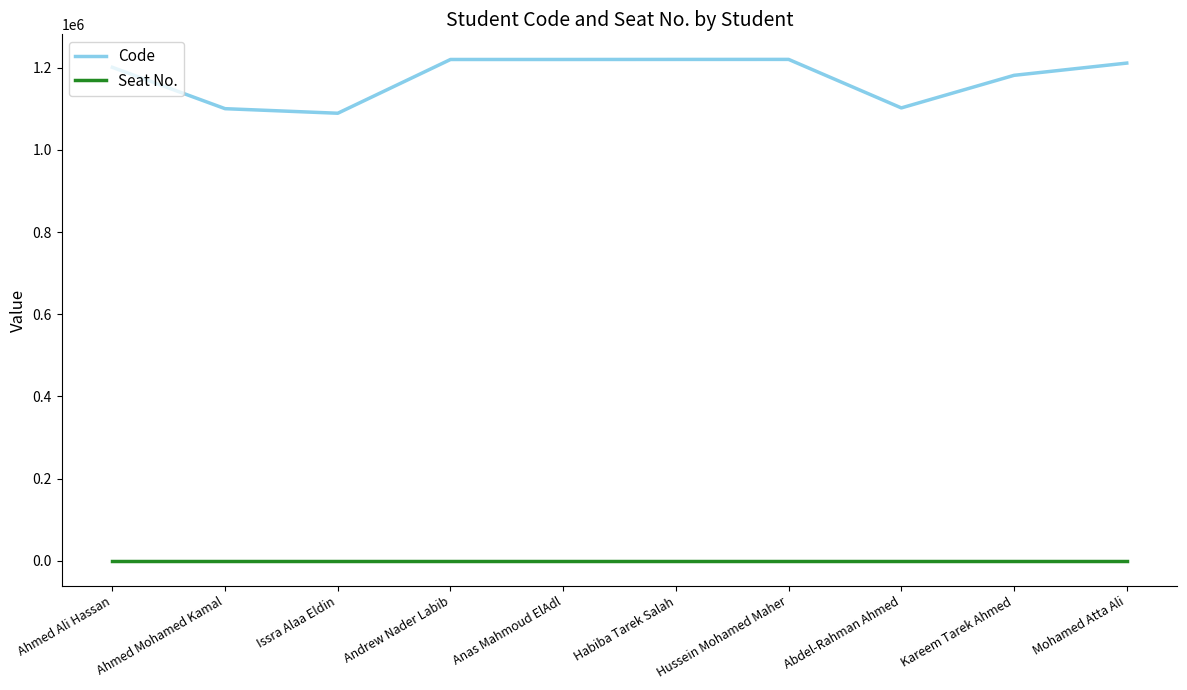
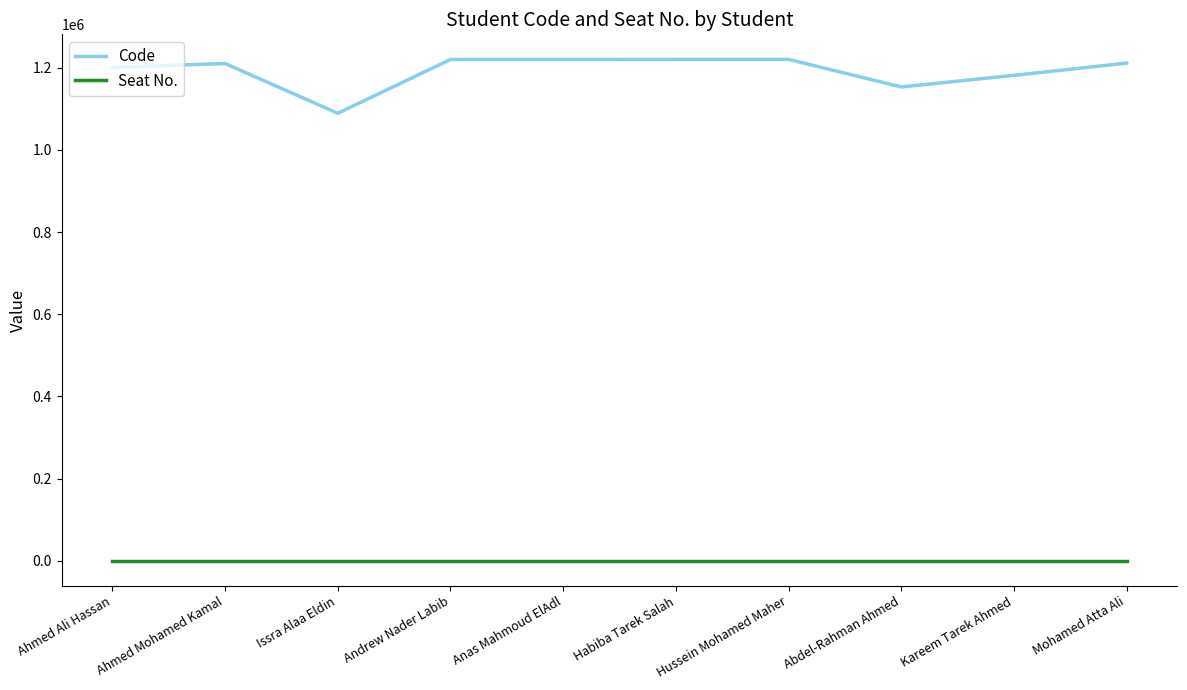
Code, Ahmed Mohamed Kamal: 1100000 -> 1210000
Code, Abdel-Rahman Ahmed: 1100000 -> 1150000
